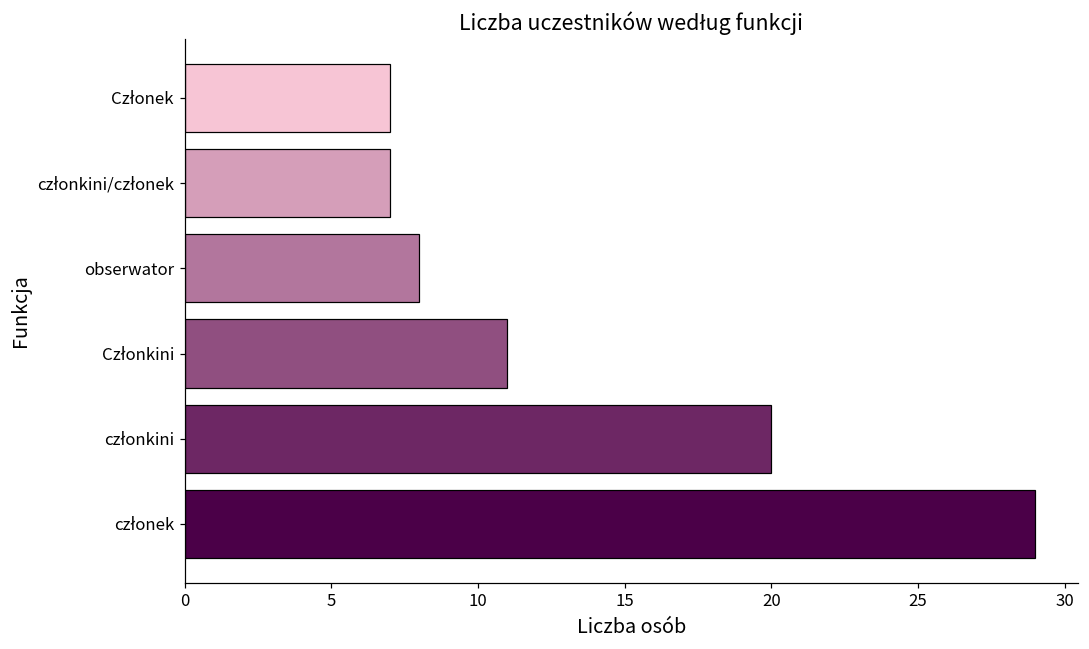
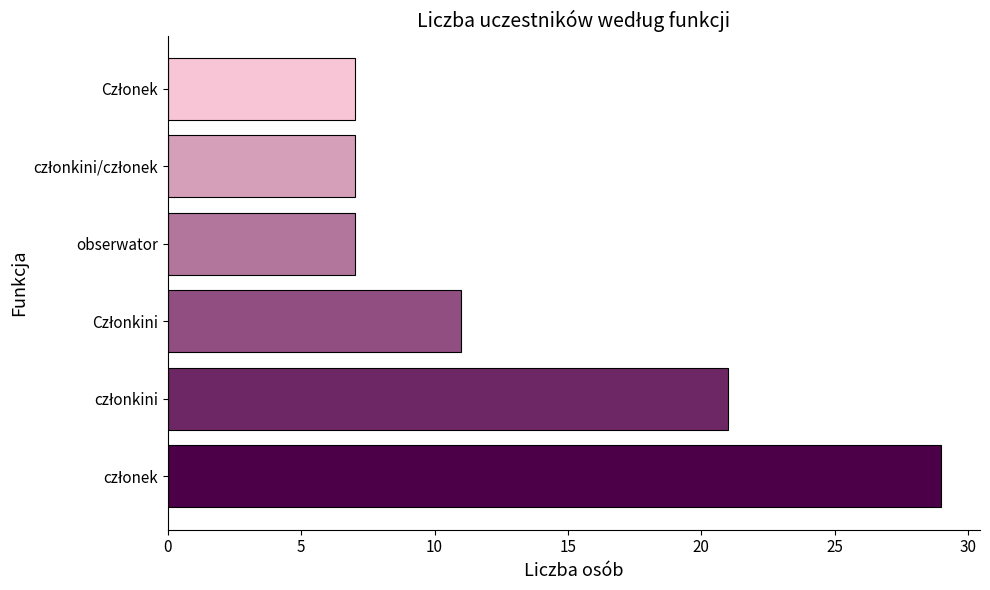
obserwator: 8 -> 7
członkini: 20 -> 21
